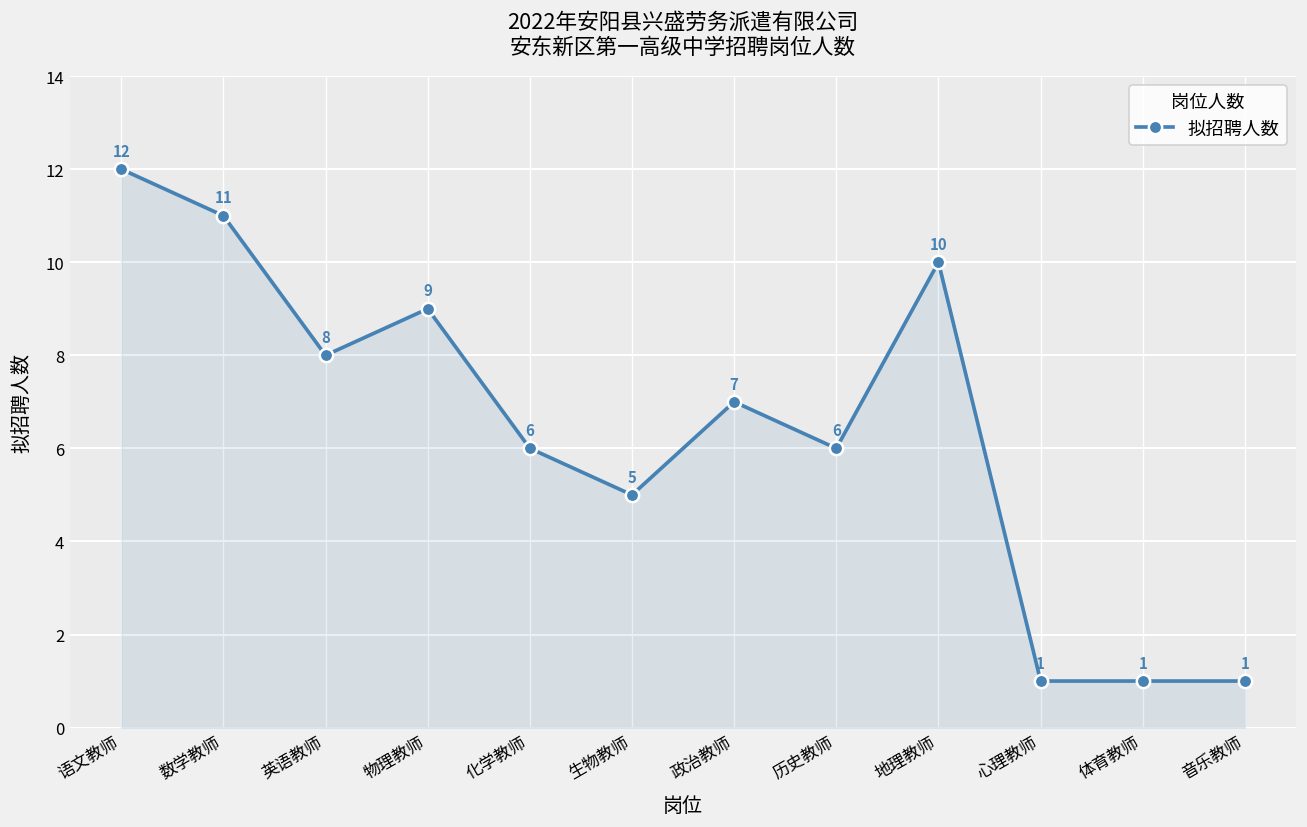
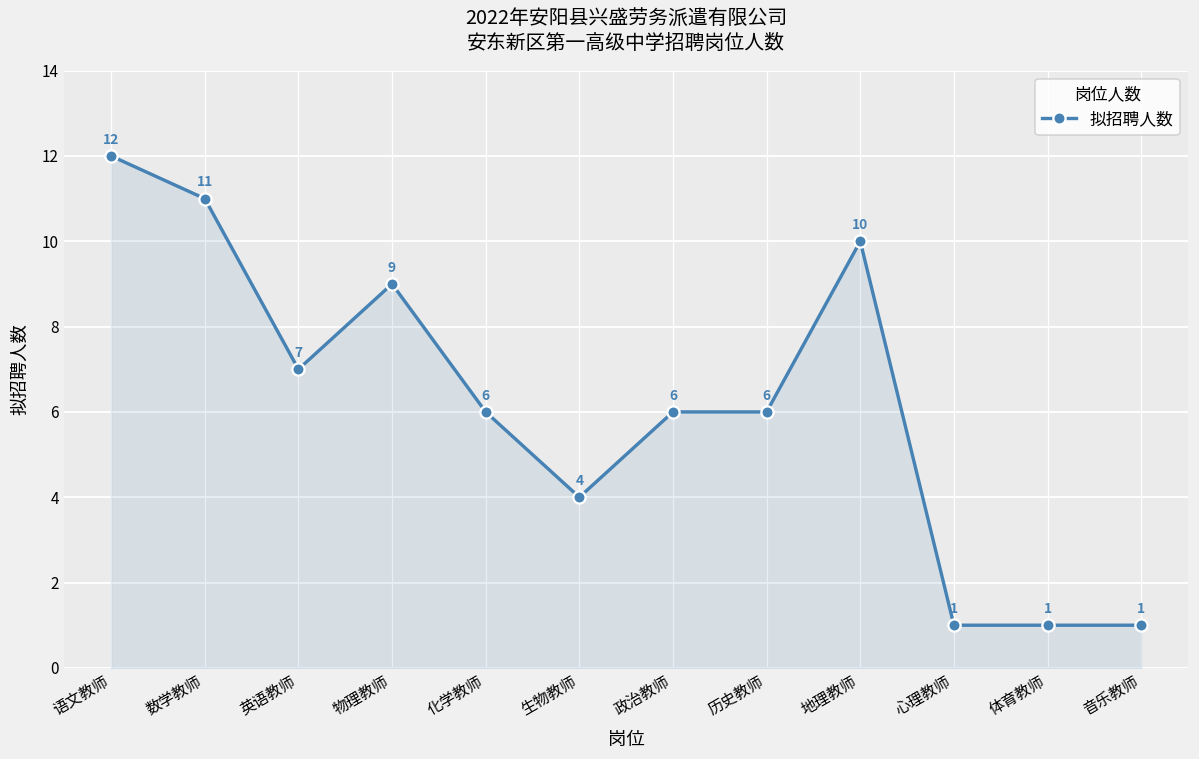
英语教师: 8 -> 7
生物教师: 5 -> 4
政治教师: 7 -> 6
